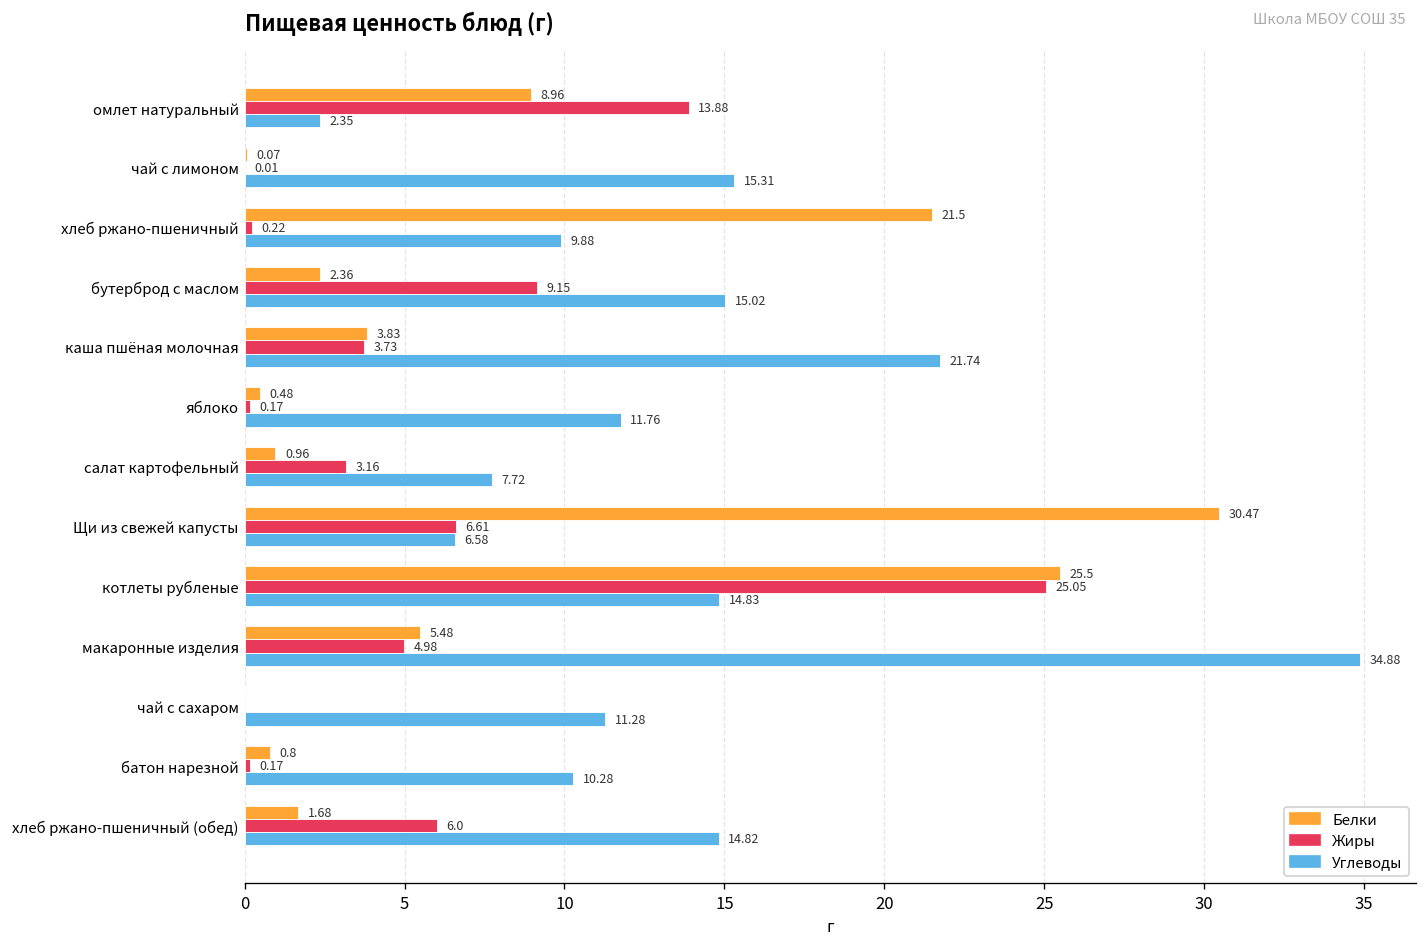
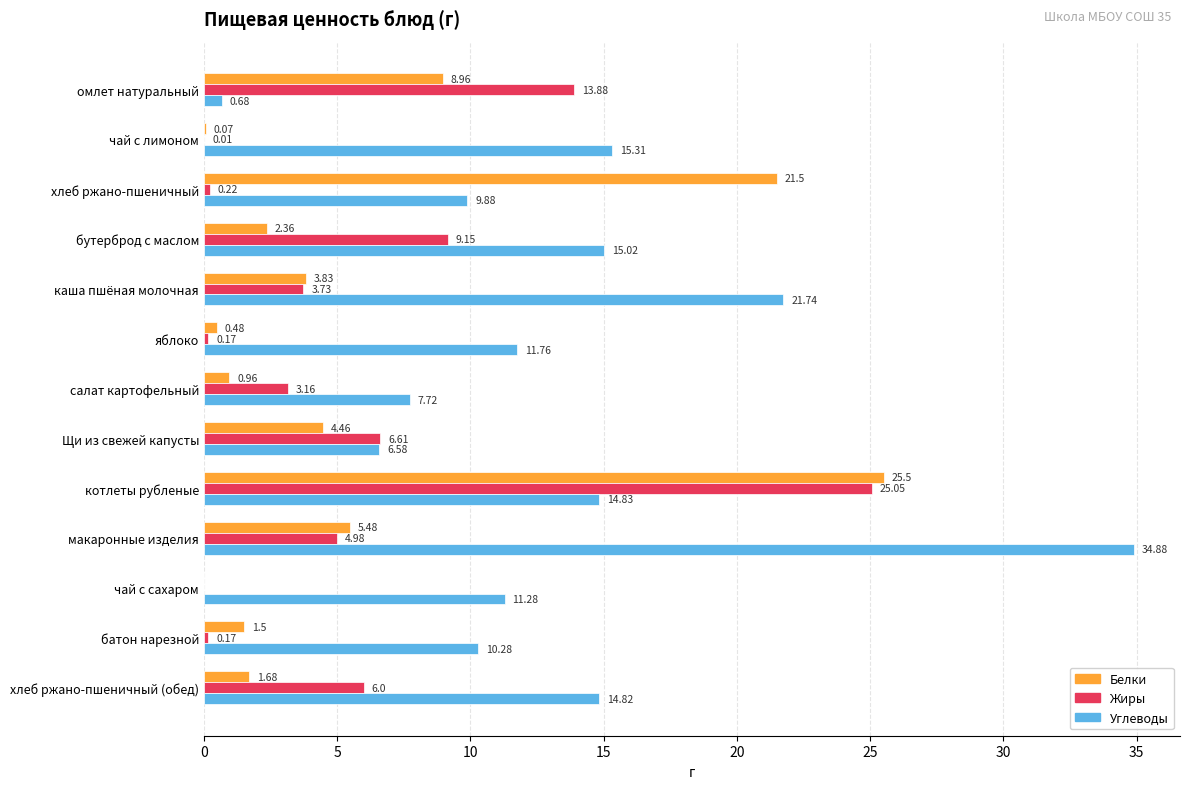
Углеводы, омлет натуральный: 2.35 -> 0.68
Белки, Щи из свежей капусты: 30.47 -> 4.46
Белки, батон нарезной: 0.8 -> 1.5
